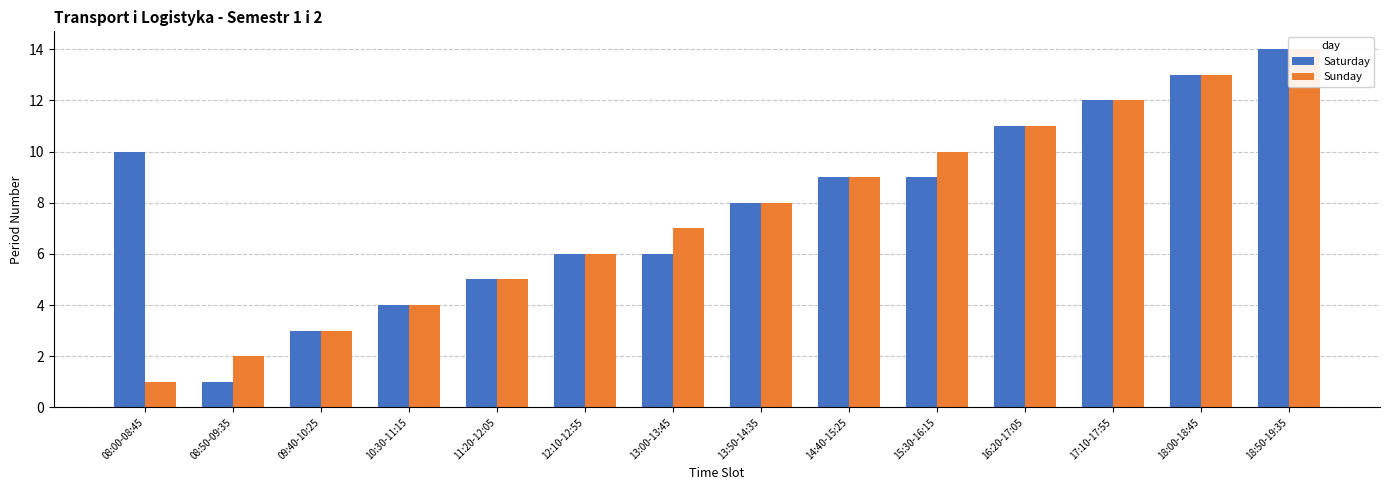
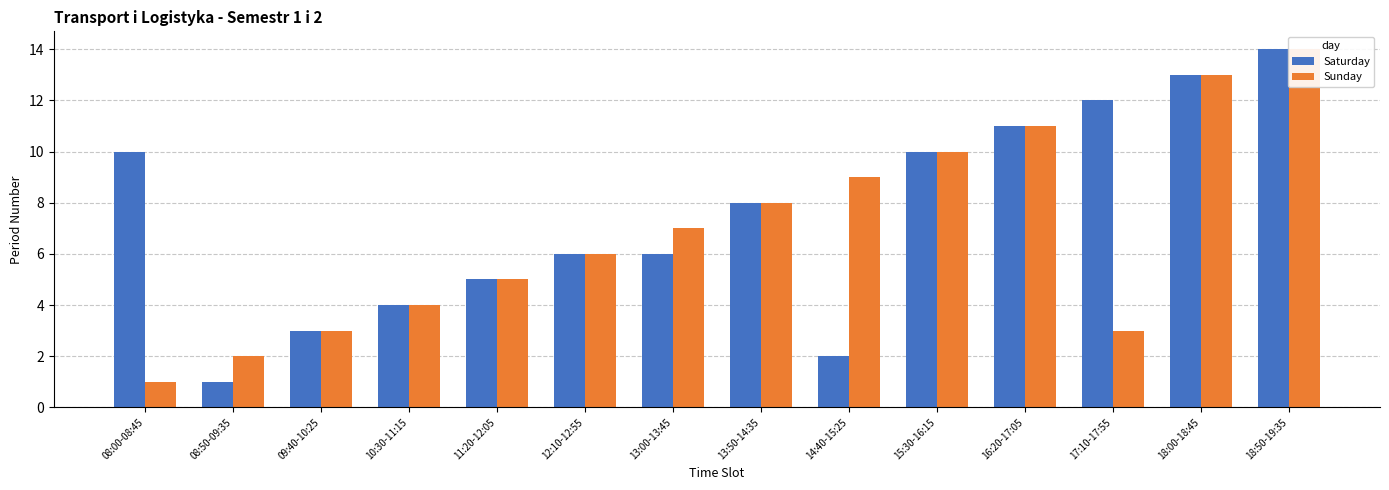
Saturday, 14:40-15:25: 9 -> 2
Saturday, 15:30-16:15: 9 -> 10
Sunday, 17:10-17:55: 12 -> 3
